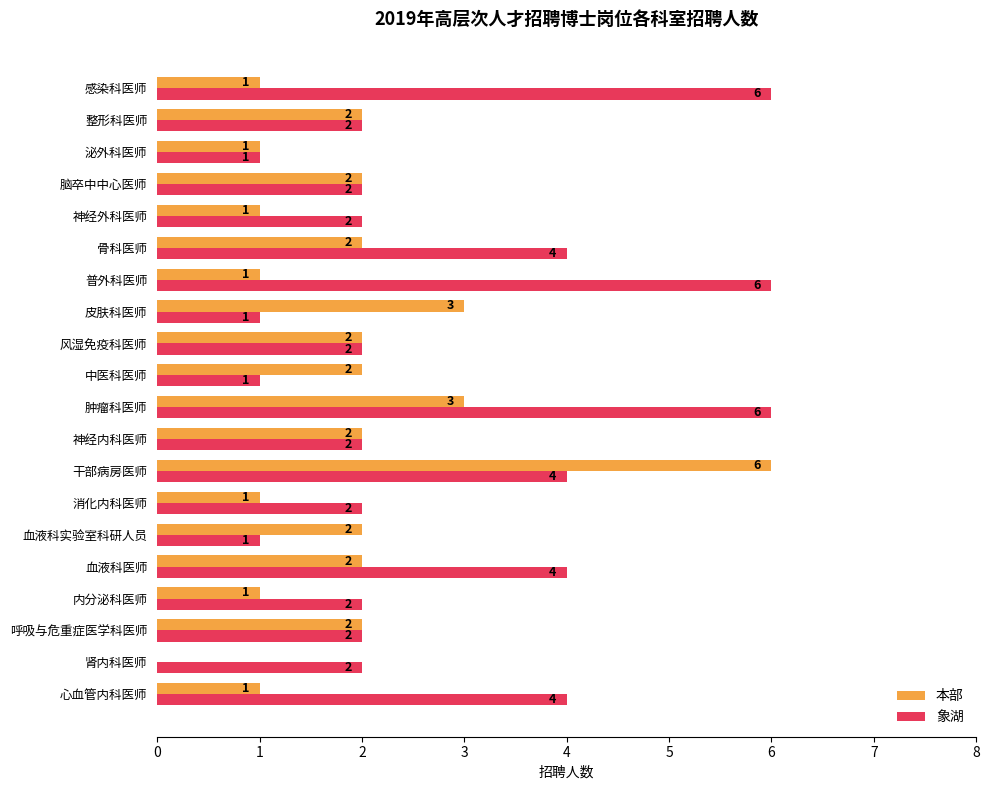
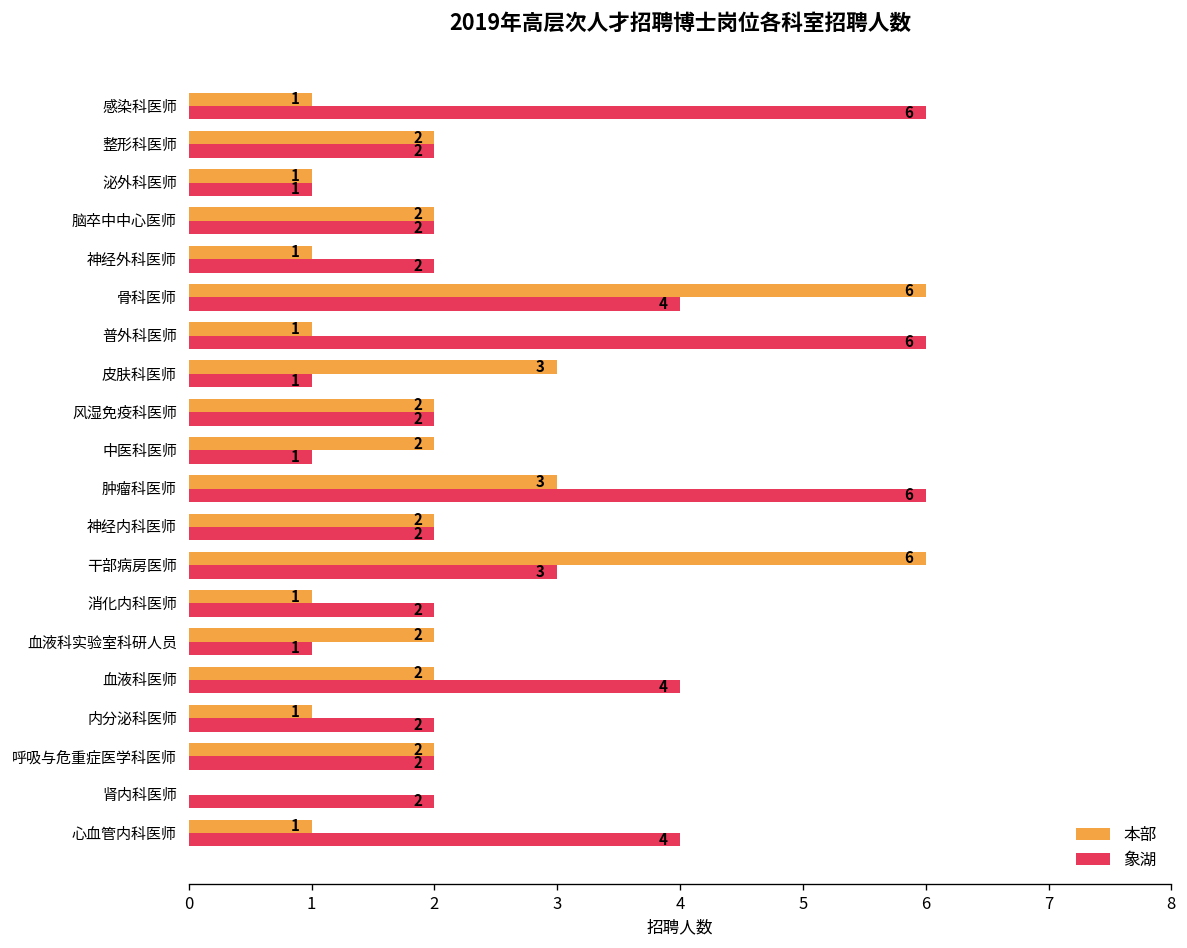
本部, 骨科医师: 2 -> 6
象湖, 干部病房医师: 4 -> 3
